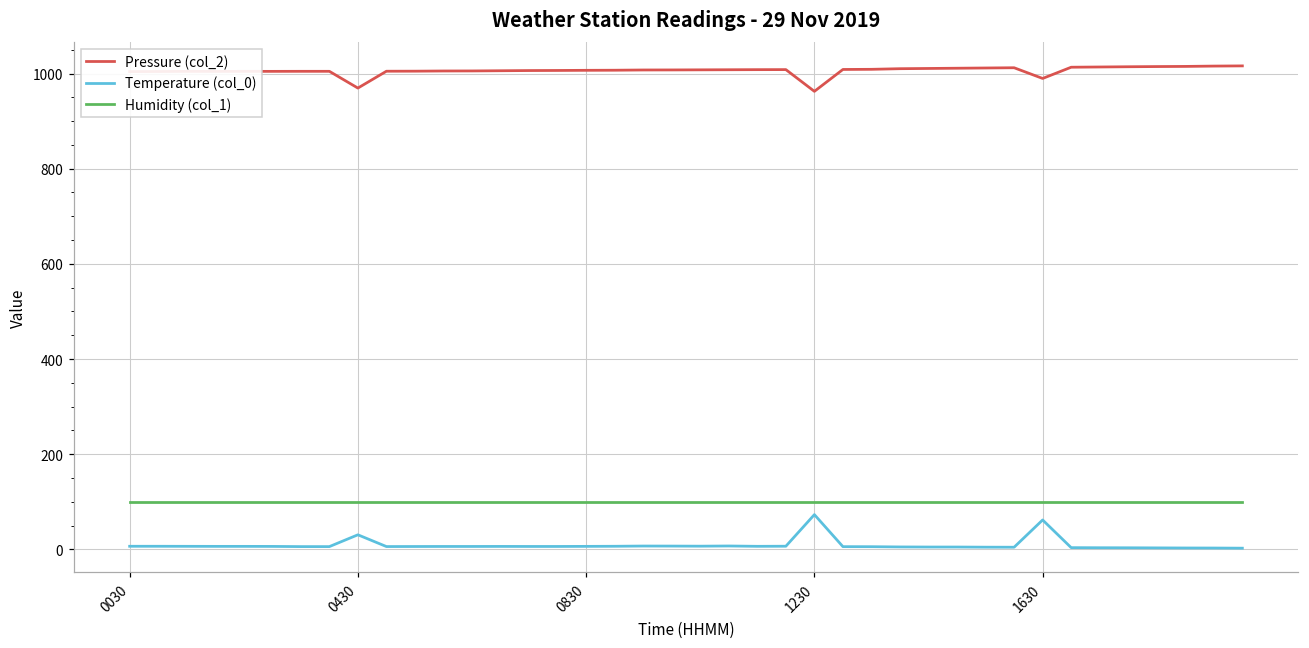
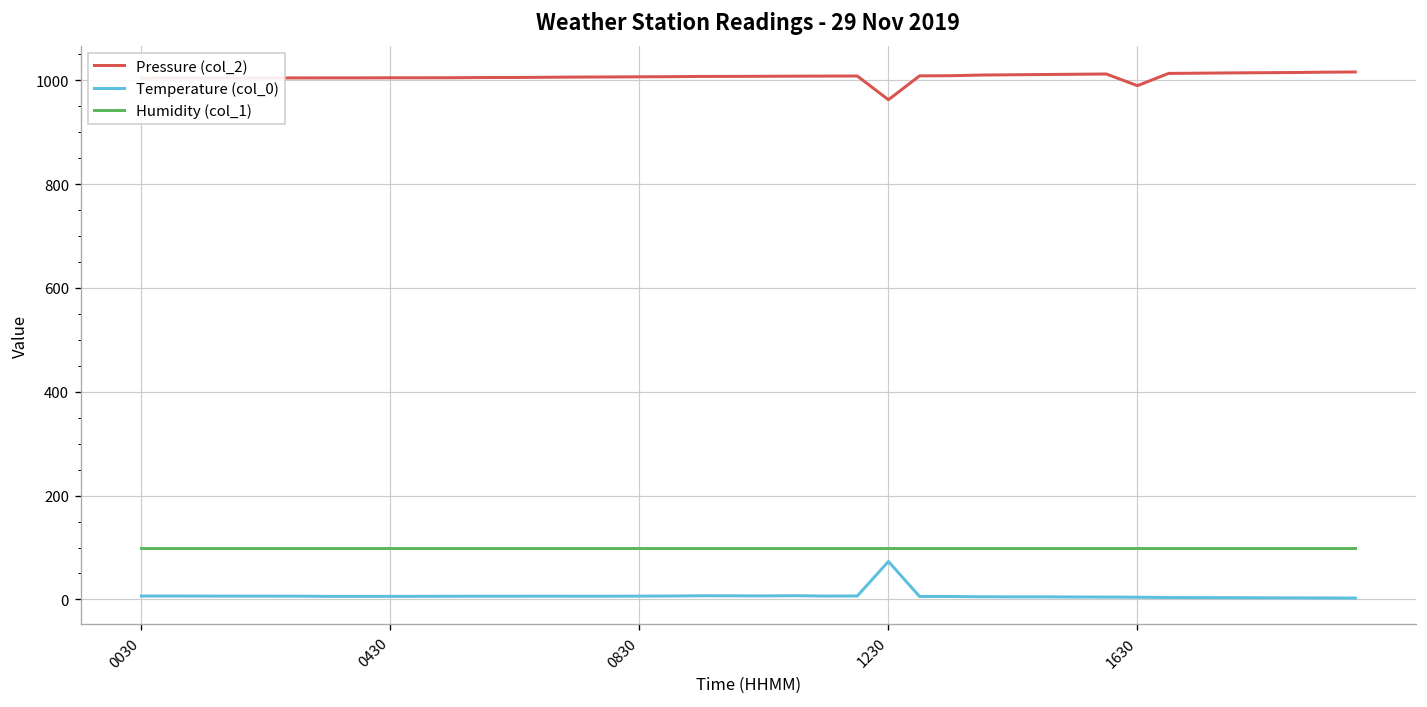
Pressure (col_2), 0430: 970 -> 1000
Temperature (col_0), 0430: 30 -> 10
Temperature (col_0), 1630: 60 -> 0
